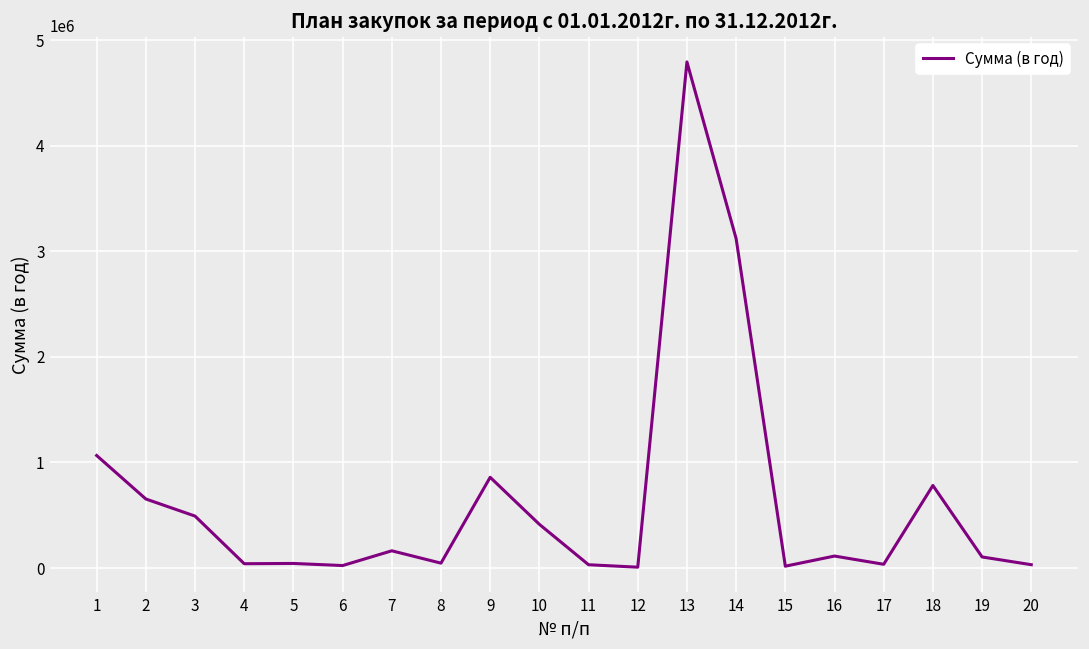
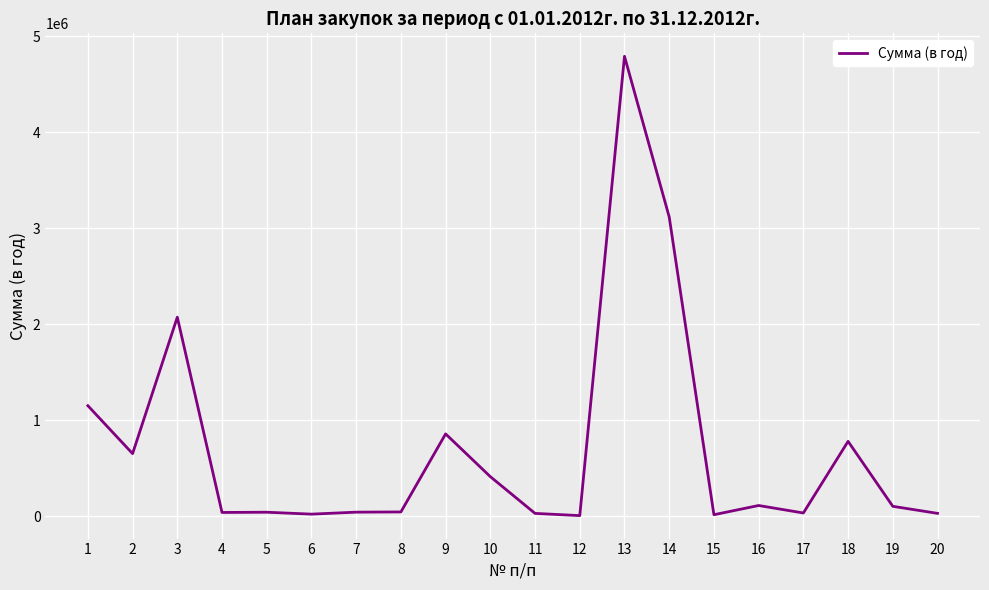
1: 1100000 -> 1200000
3: 500000 -> 2100000
7: 200000 -> 0
